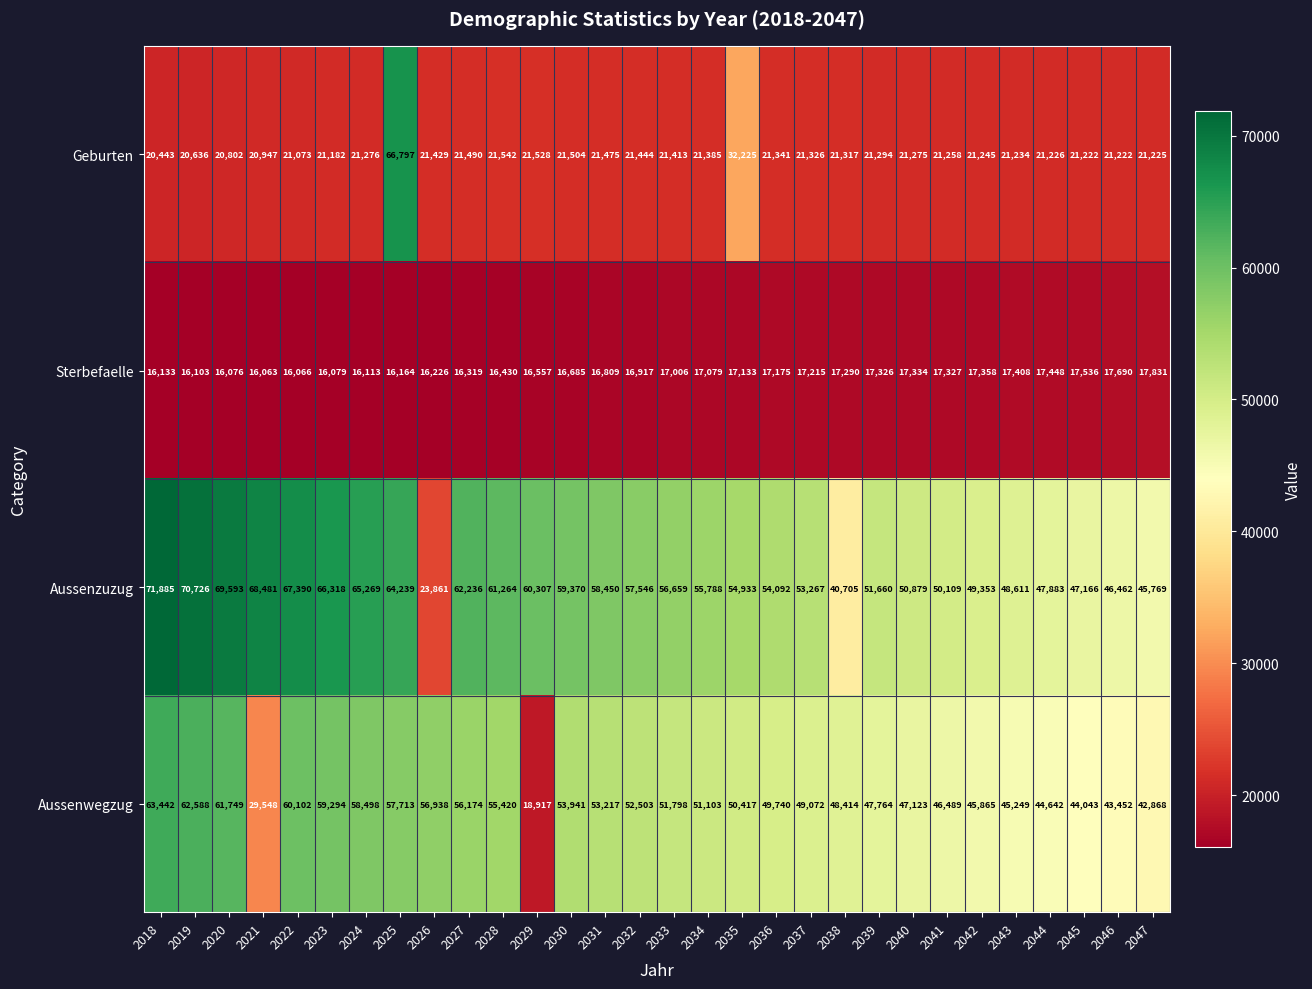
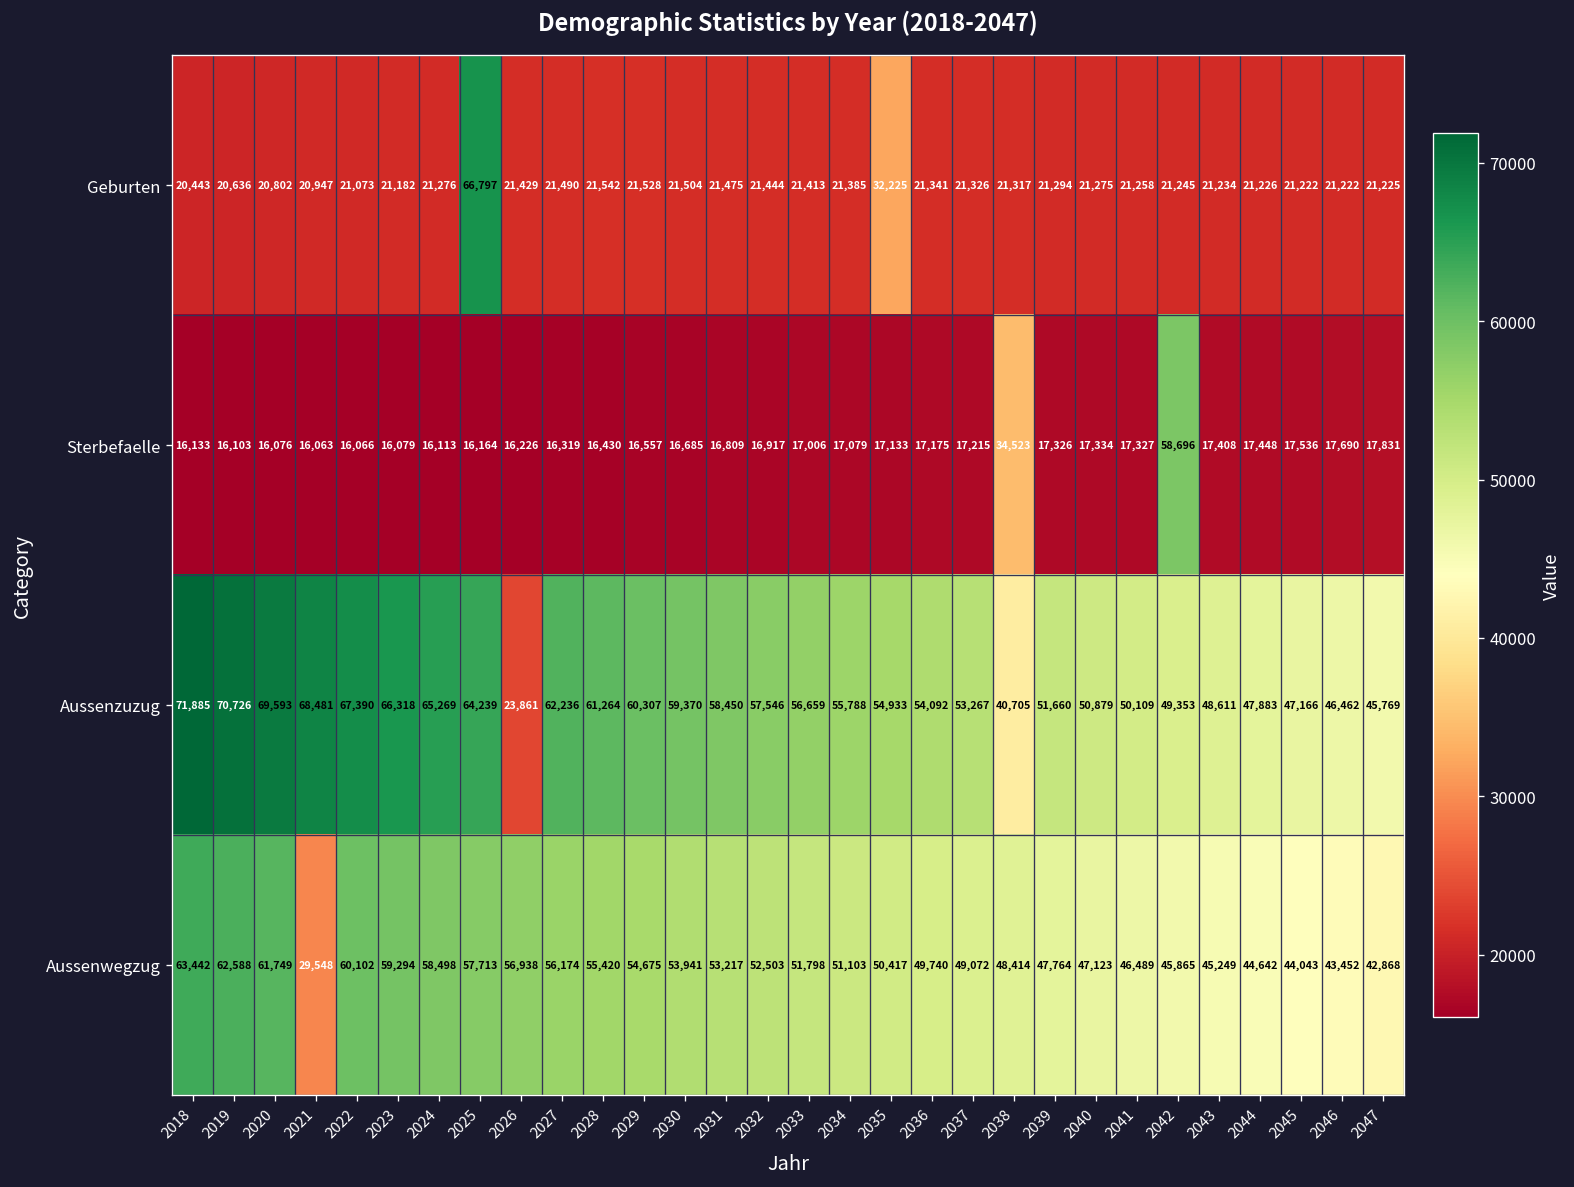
Sterbefaelle, 2038: 17,290 -> 34,523
Sterbefaelle, 2042: 17,358 -> 58,696
Aussenwegzug, 2029: 18,917 -> 54,675
